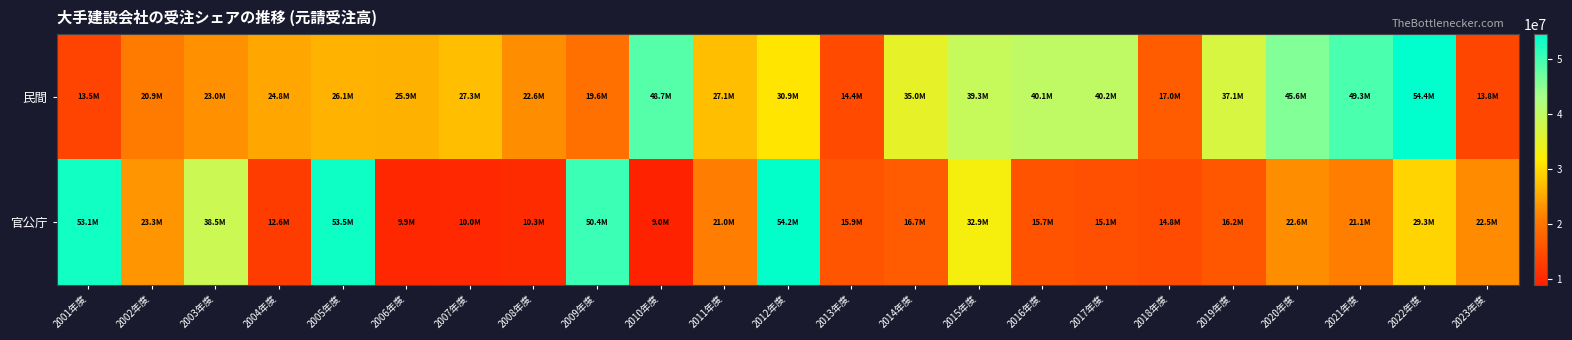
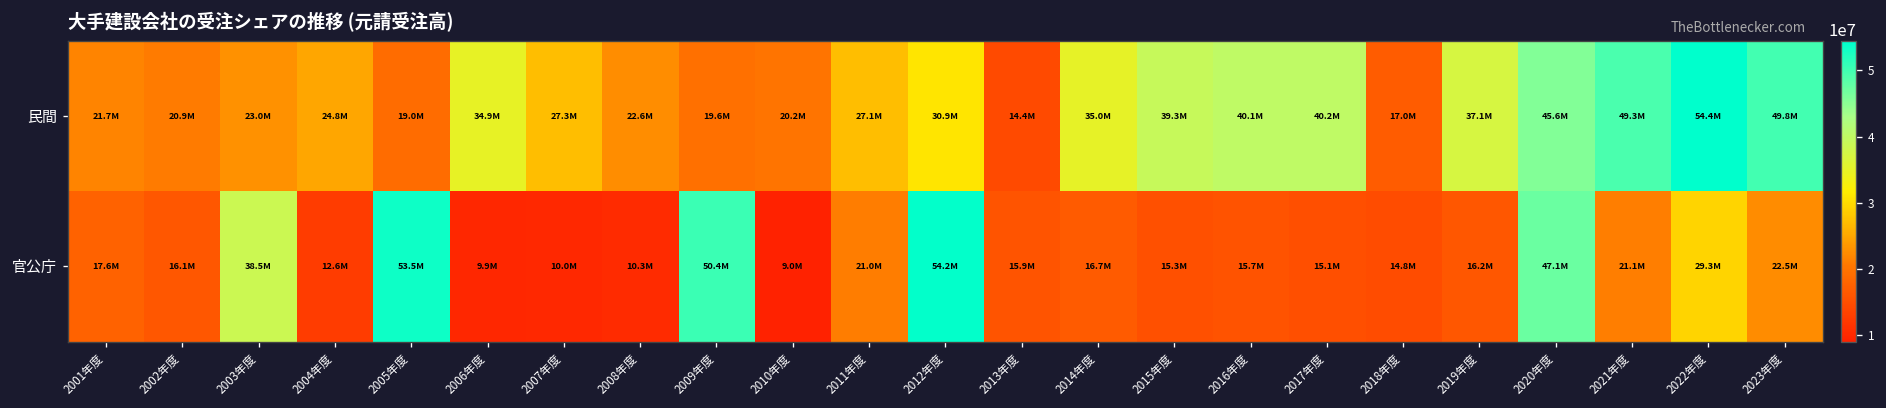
民間, 2001年度: 13.5M -> 21.7M
民間, 2005年度: 26.1M -> 19.0M
民間, 2006年度: 25.9M -> 34.9M
民間, 2010年度: 48.7M -> 20.2M
民間, 2023年度: 13.8M -> 49.8M
官公庁, 2001年度: 53.1M -> 17.6M
官公庁, 2002年度: 23.3M -> 16.1M
官公庁, 2015年度: 32.9M -> 15.3M
官公庁, 2020年度: 22.6M -> 47.1M
